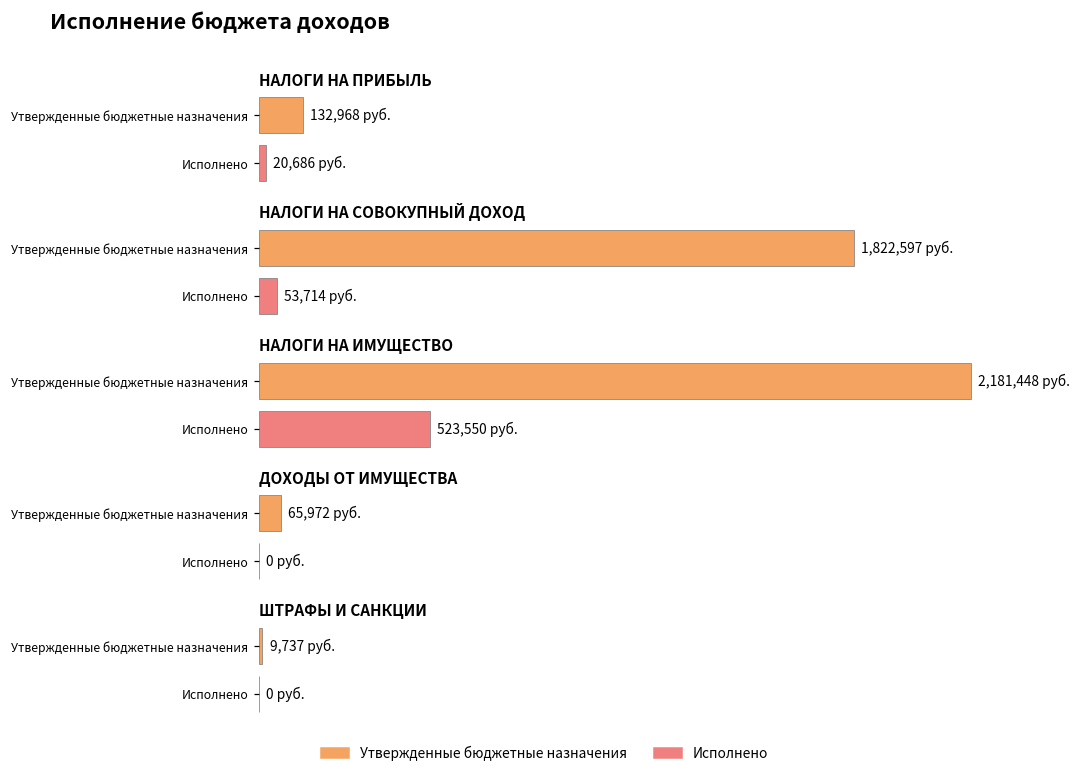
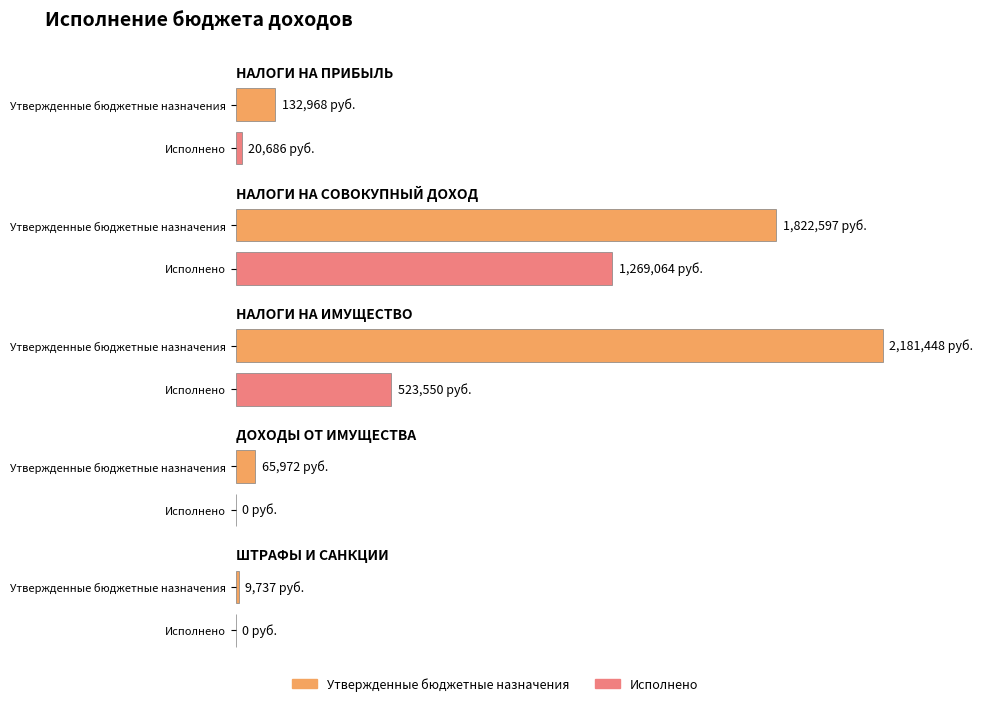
НАЛОГИ НА СОВОКУПНЫЙ ДОХОД, Исполнено: 53,714 -> 1,269,064
